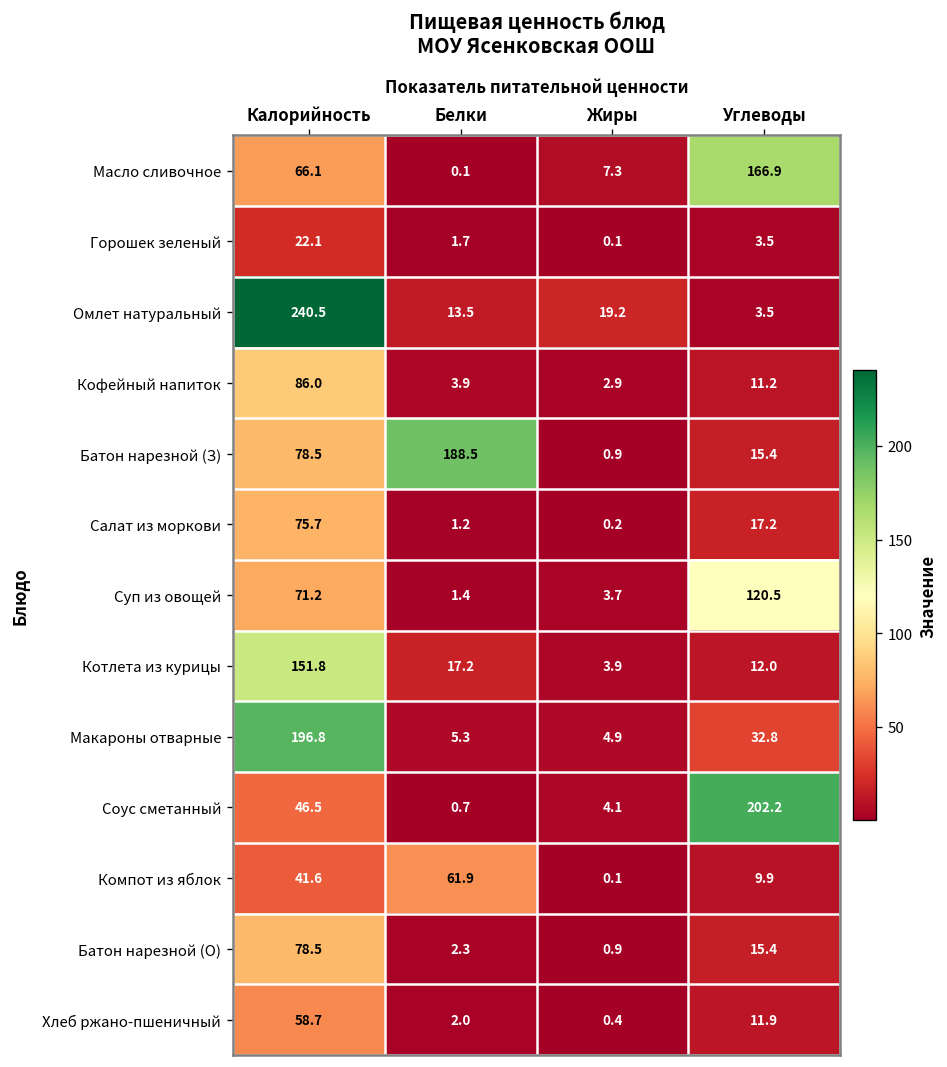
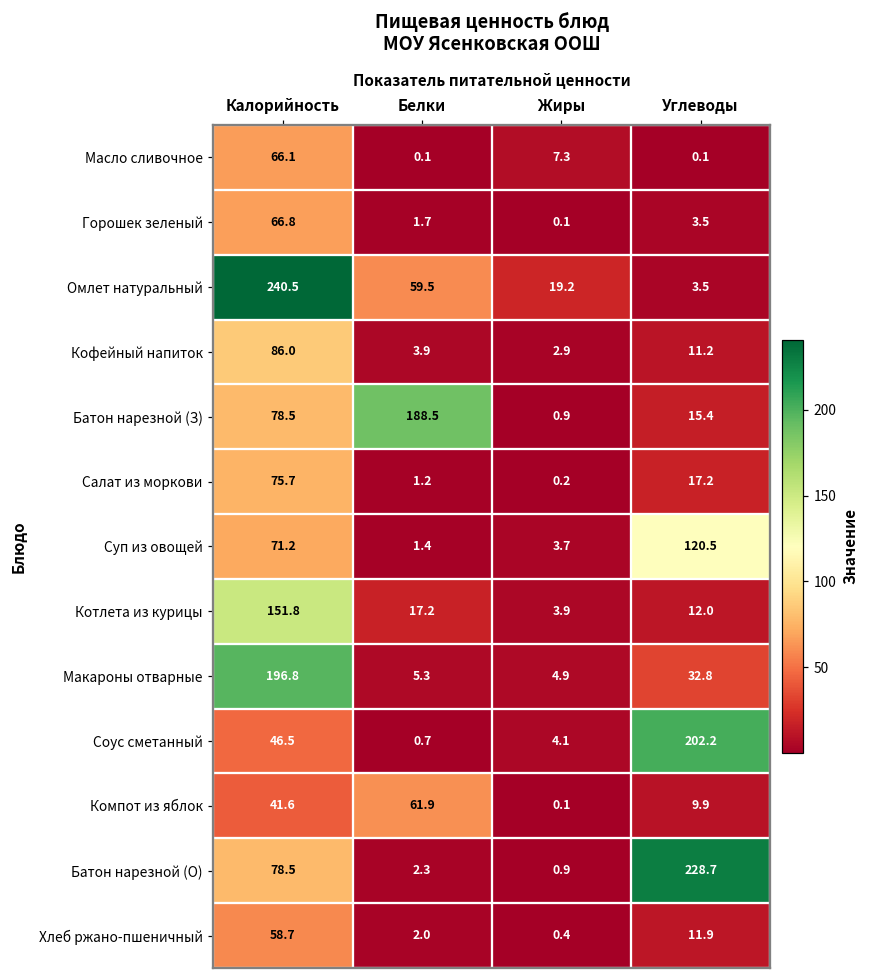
Масло сливочное, Углеводы: 166.9 -> 0.1
Горошек зеленый, Калорийность: 22.1 -> 66.8
Омлет натуральный, Белки: 13.5 -> 59.5
Батон нарезной (О), Углеводы: 15.4 -> 228.7
